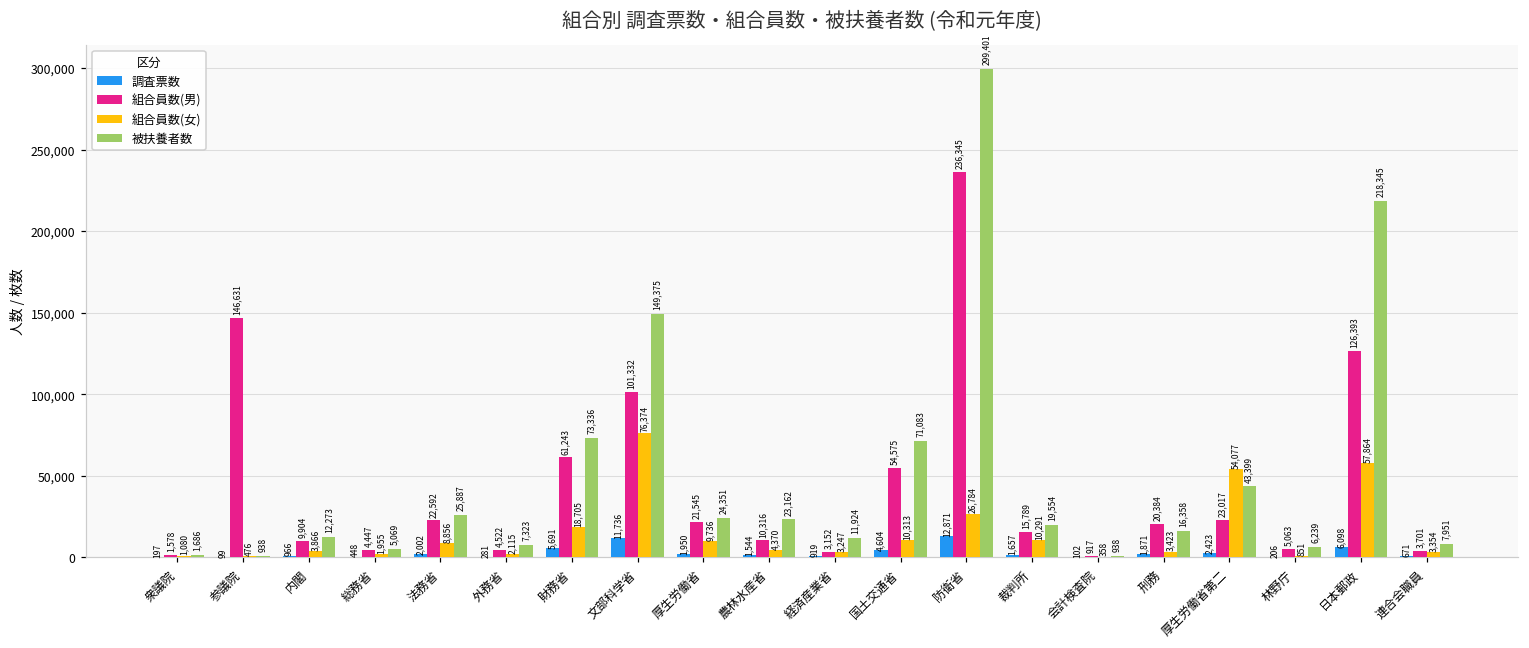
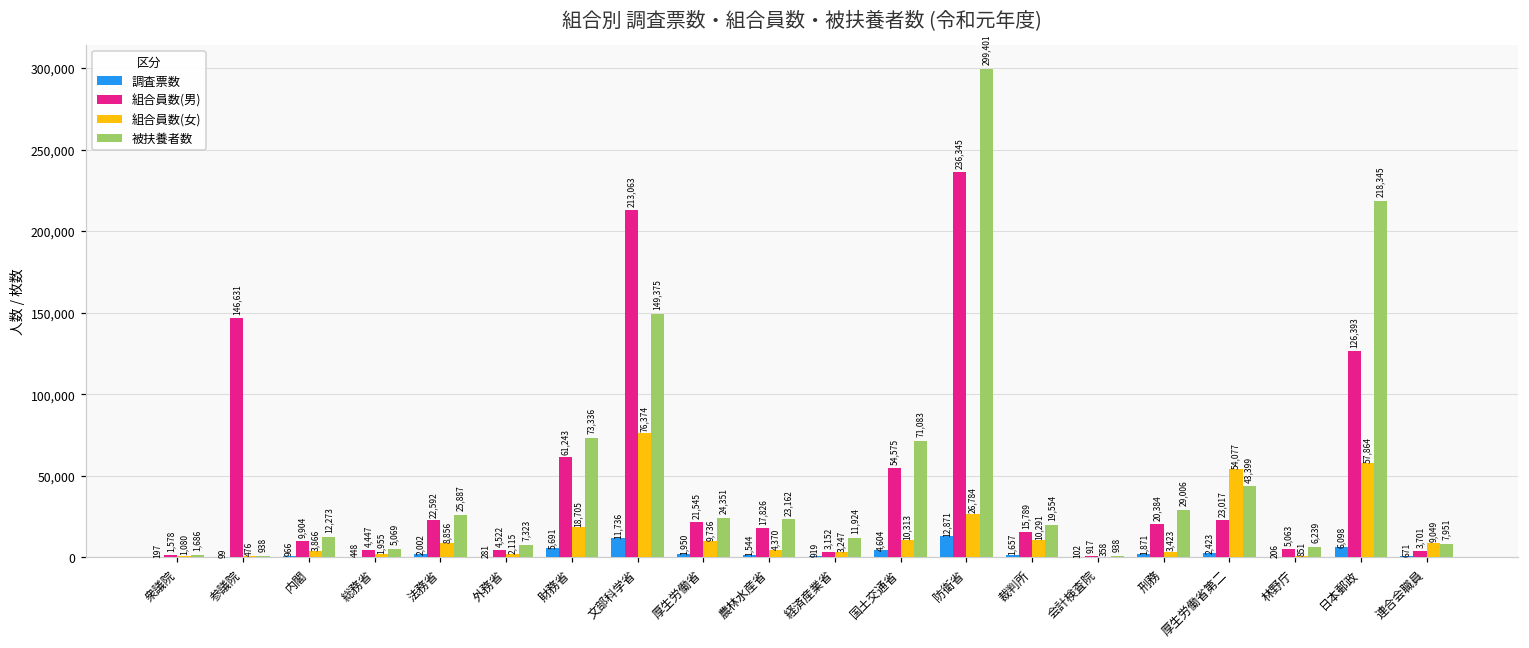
組合員数(男), 文部科学省: 101,332 -> 213,063
組合員数(男), 農林水産省: 10,316 -> 17,826
被扶養者数, 刑務: 16,358 -> 29,006
組合員数(女), 連合会職員: 3,354 -> 9,049
